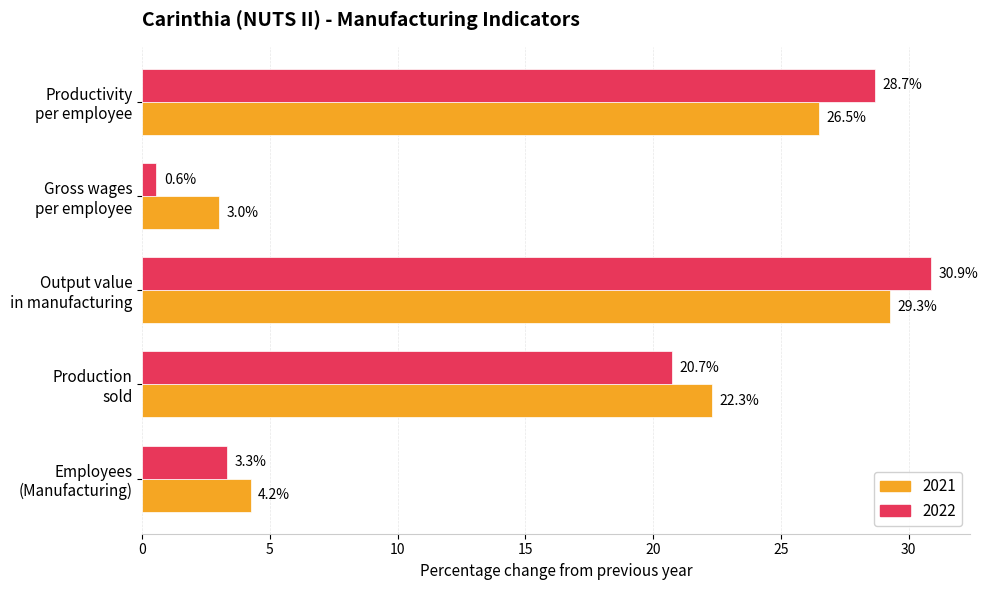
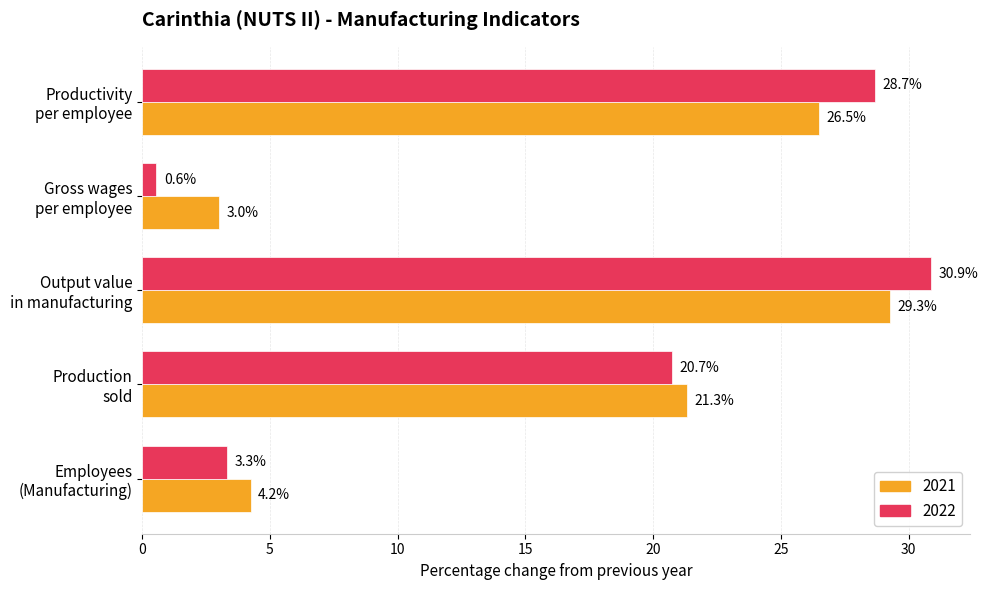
2021, Production sold: 22.3% -> 21.3%
